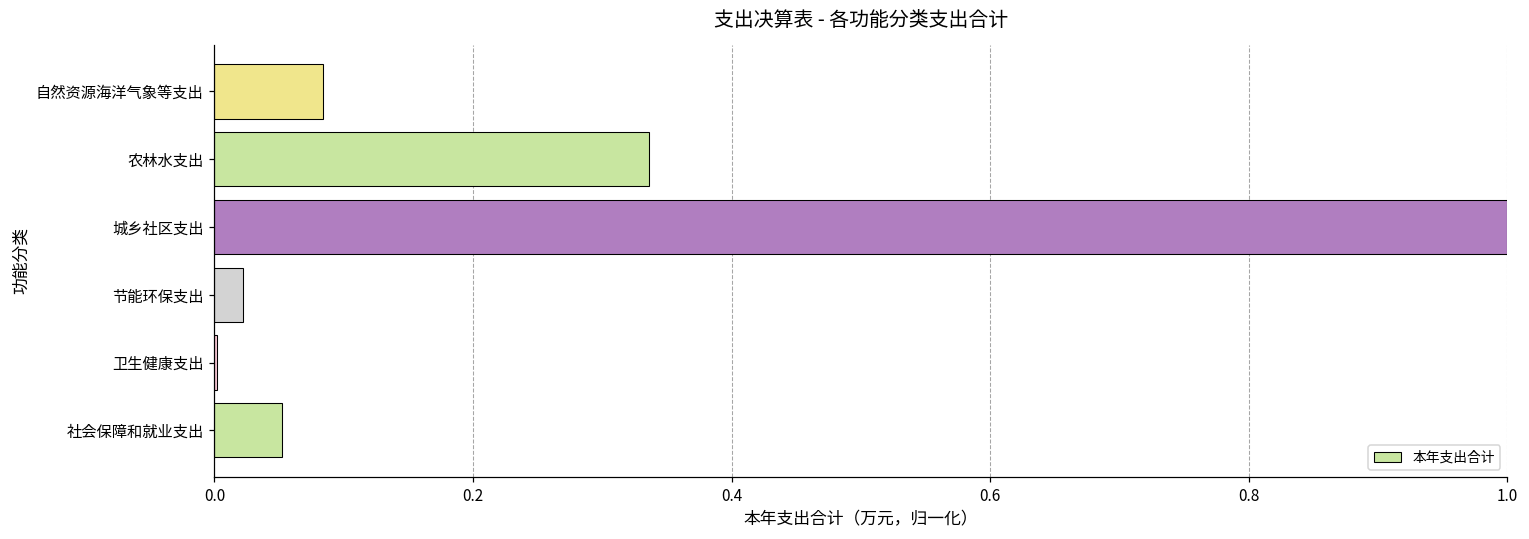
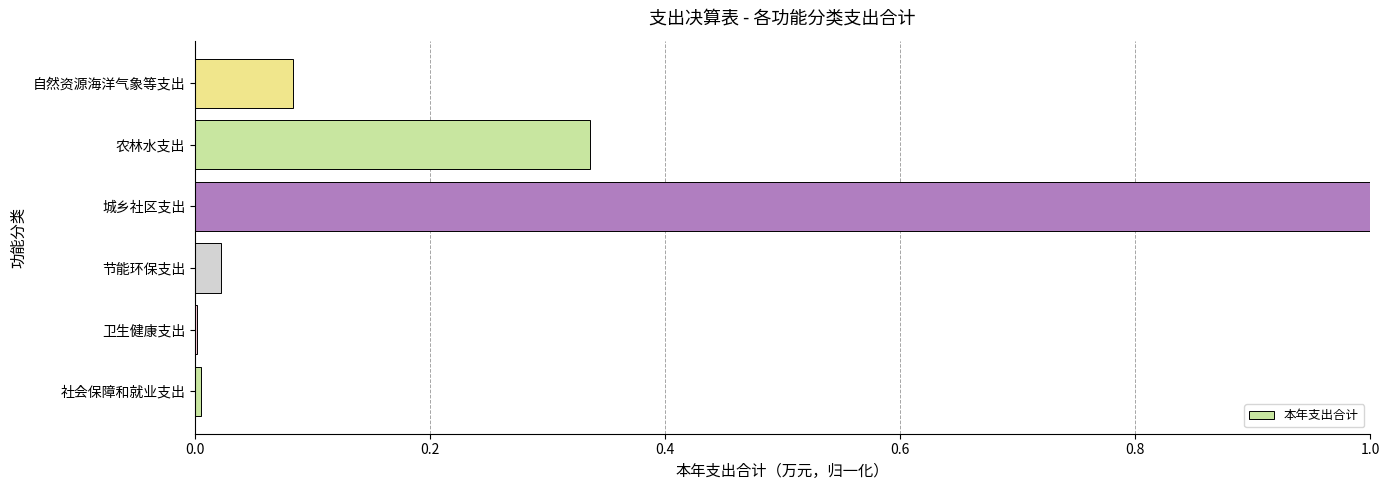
社会保障和就业支出: 0.053 -> 0.005
